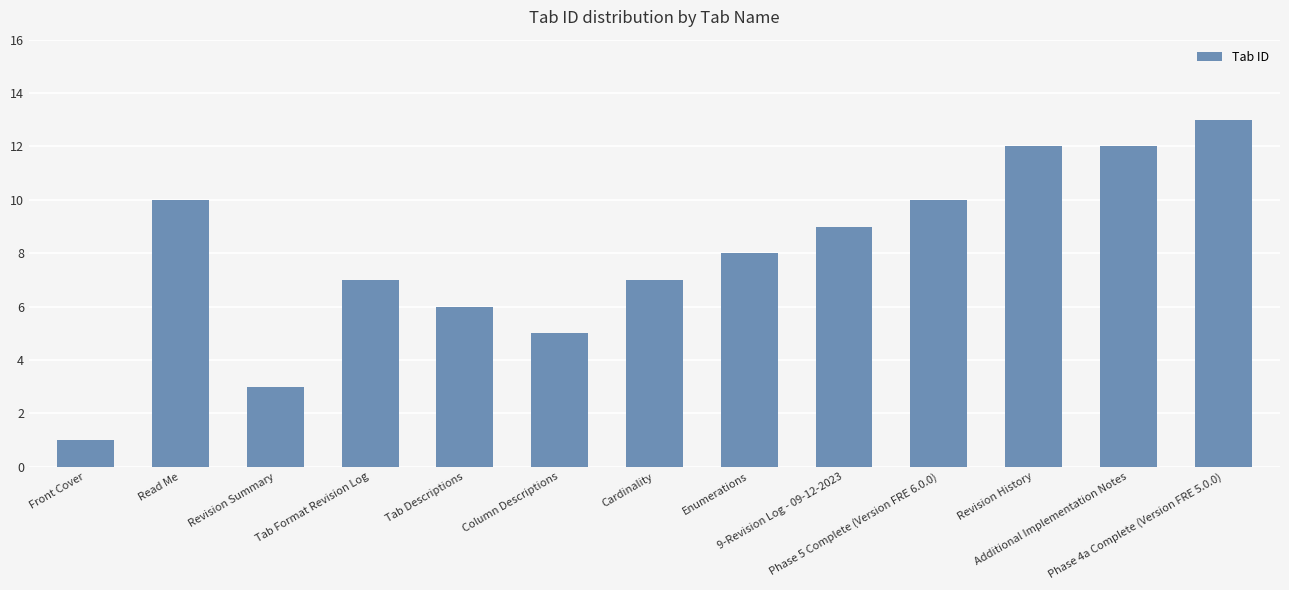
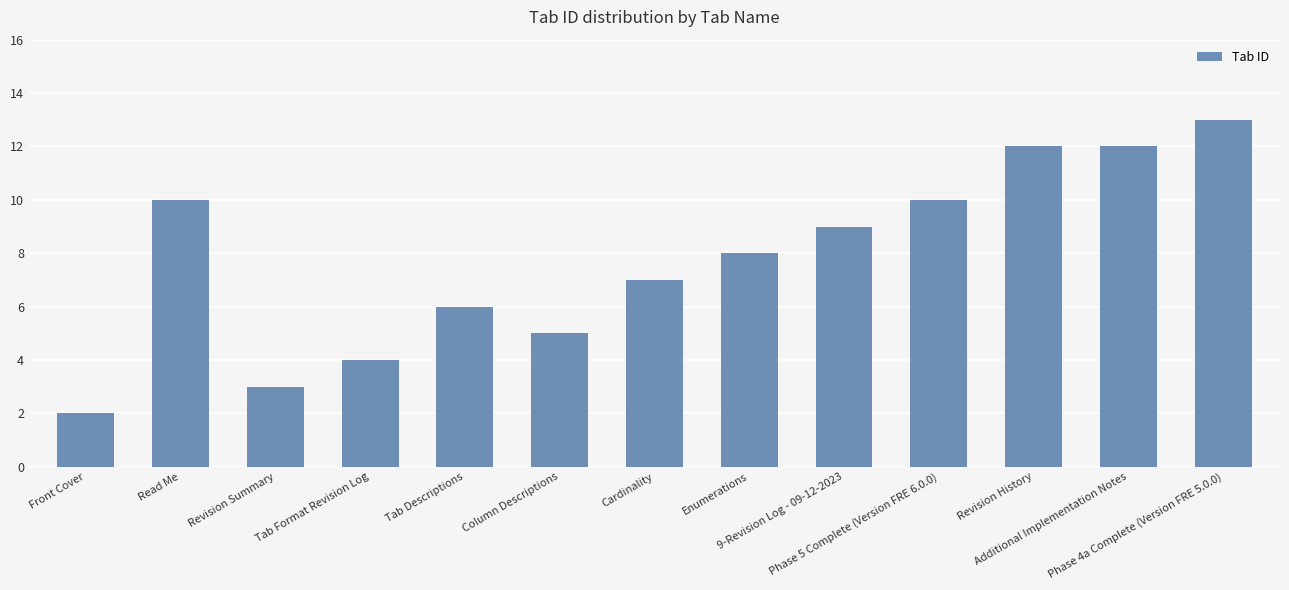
Front Cover: 1 -> 2
Tab Format Revision Log: 7 -> 4
